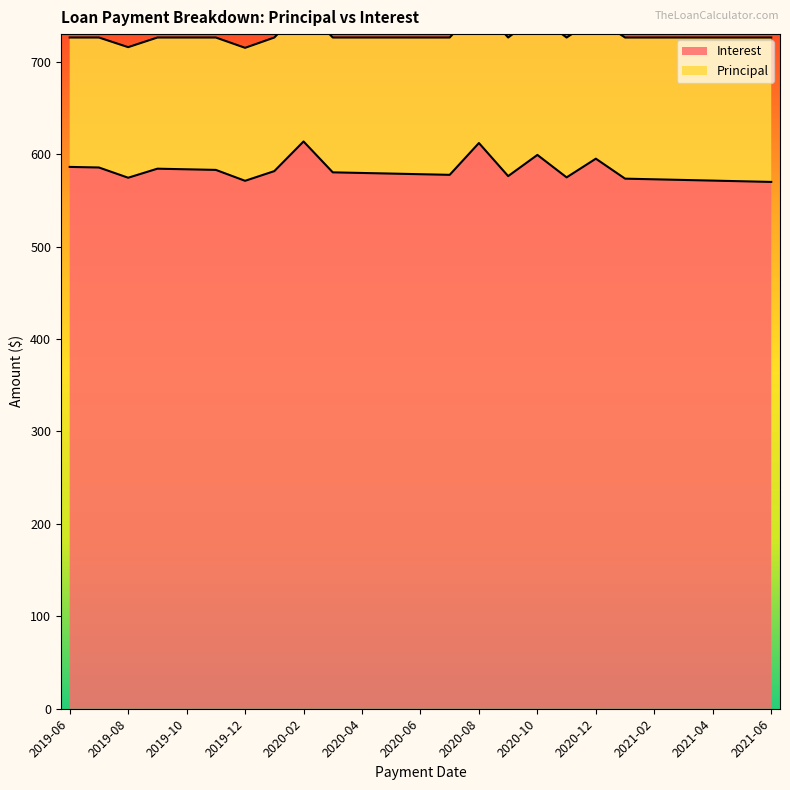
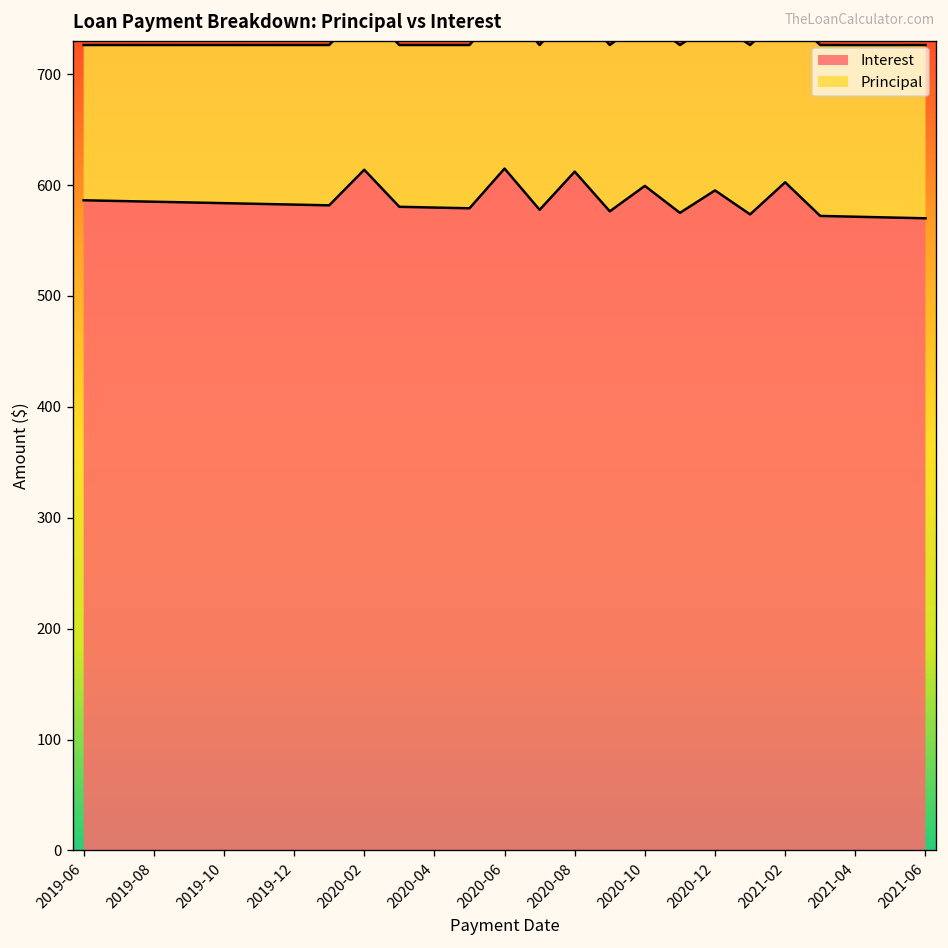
Interest, 2019-08: 570 -> 590
Interest, 2019-12: 570 -> 580
Interest, 2020-06: 580 -> 610
Interest, 2021-02: 570 -> 600
